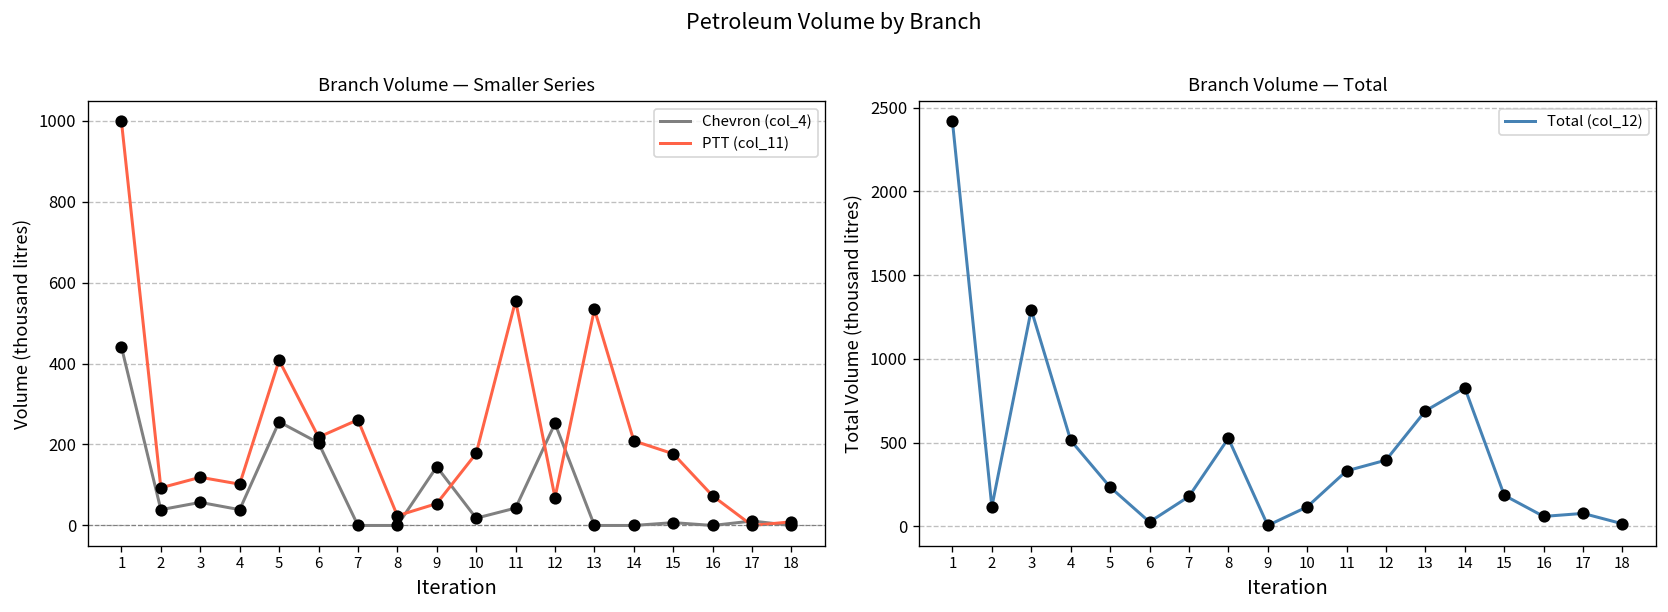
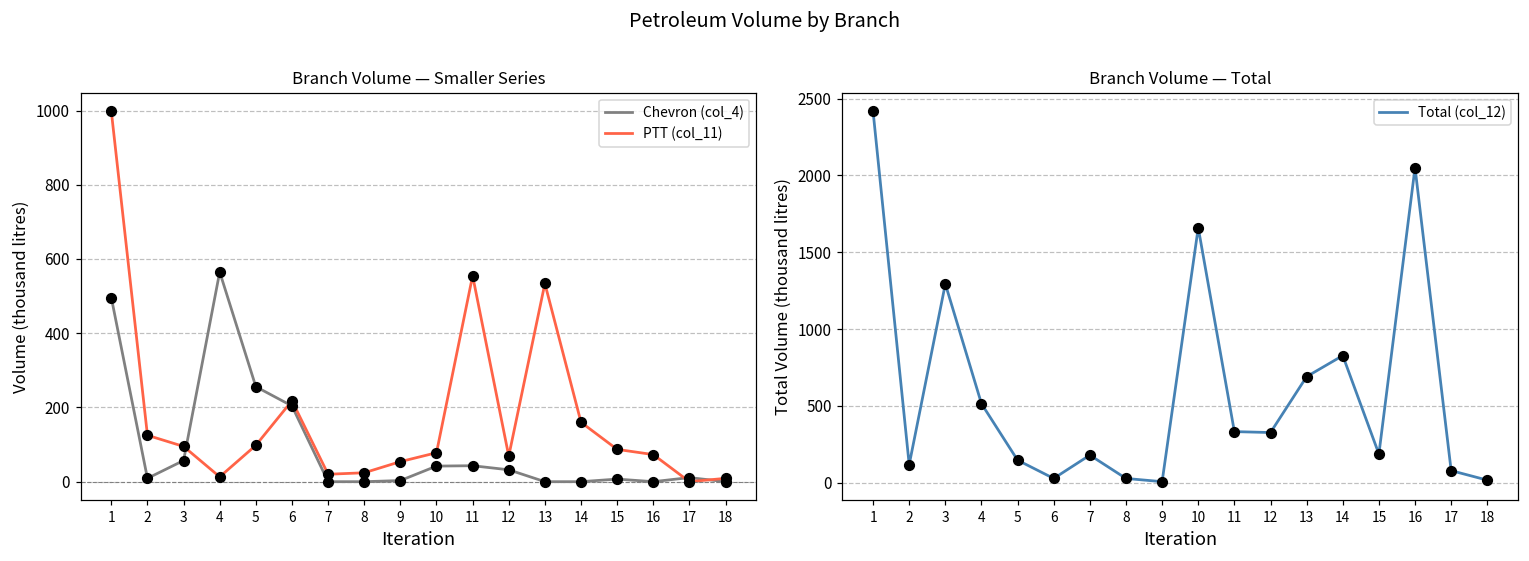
Branch Volume — Smaller Series, Chevron (col_4), 1: 440 -> 500
Branch Volume — Smaller Series, Chevron (col_4), 2: 40 -> 10
Branch Volume — Smaller Series, PTT (col_11), 2: 90 -> 130
Branch Volume — Smaller Series, PTT (col_11), 3: 120 -> 100
Branch Volume — Smaller Series, Chevron (col_4), 4: 40 -> 570
Branch Volume — Smaller Series, PTT (col_11), 4: 100 -> 10
Branch Volume — Smaller Series, PTT (col_11), 5: 410 -> 100
Branch Volume — Smaller Series, PTT (col_11), 7: 260 -> 20
Branch Volume — Smaller Series, Chevron (col_4), 9: 150 -> 0
Branch Volume — Smaller Series, Chevron (col_4), 10: 20 -> 40
Branch Volume — Smaller Series, PTT (col_11), 10: 180 -> 80
Branch Volume — Smaller Series, Chevron (col_4), 12: 250 -> 30
Branch Volume — Smaller Series, PTT (col_11), 14: 210 -> 160
Branch Volume — Smaller Series, PTT (col_11), 15: 180 -> 90
Branch Volume — Total, 5: 240 -> 150
Branch Volume — Total, 8: 530 -> 30
Branch Volume — Total, 10: 120 -> 1660
Branch Volume — Total, 12: 400 -> 330
Branch Volume — Total, 16: 60 -> 2050
